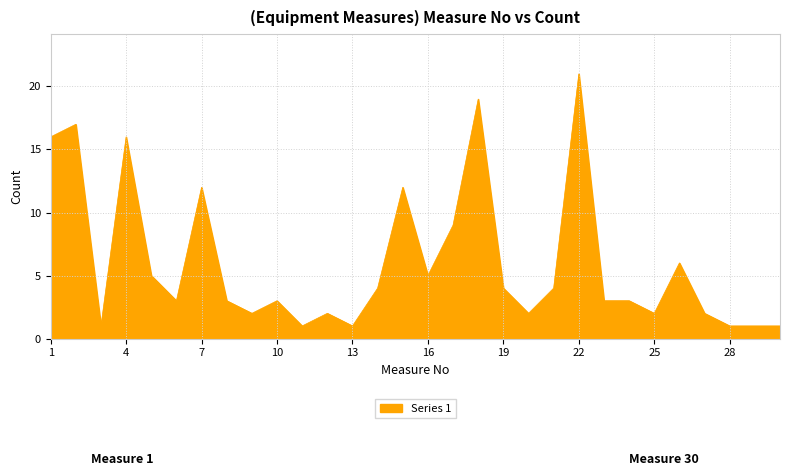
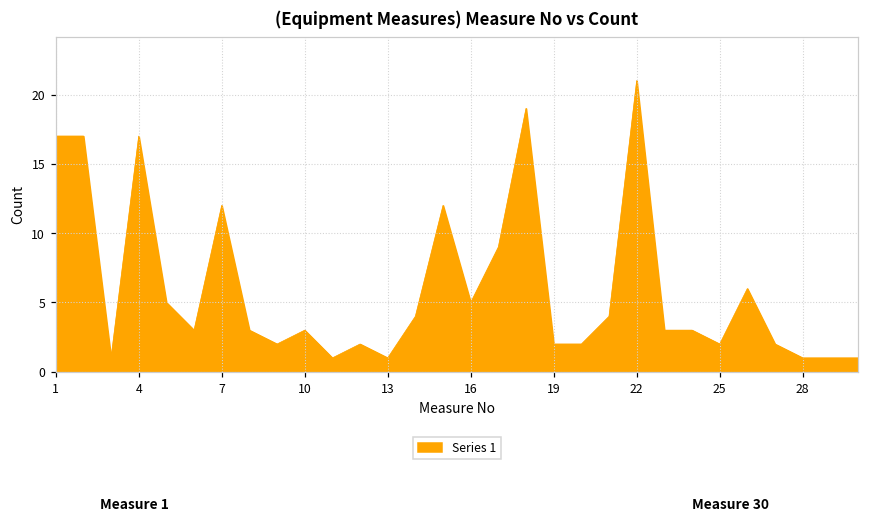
1: 16 -> 17
4: 16 -> 17
19: 4 -> 2
